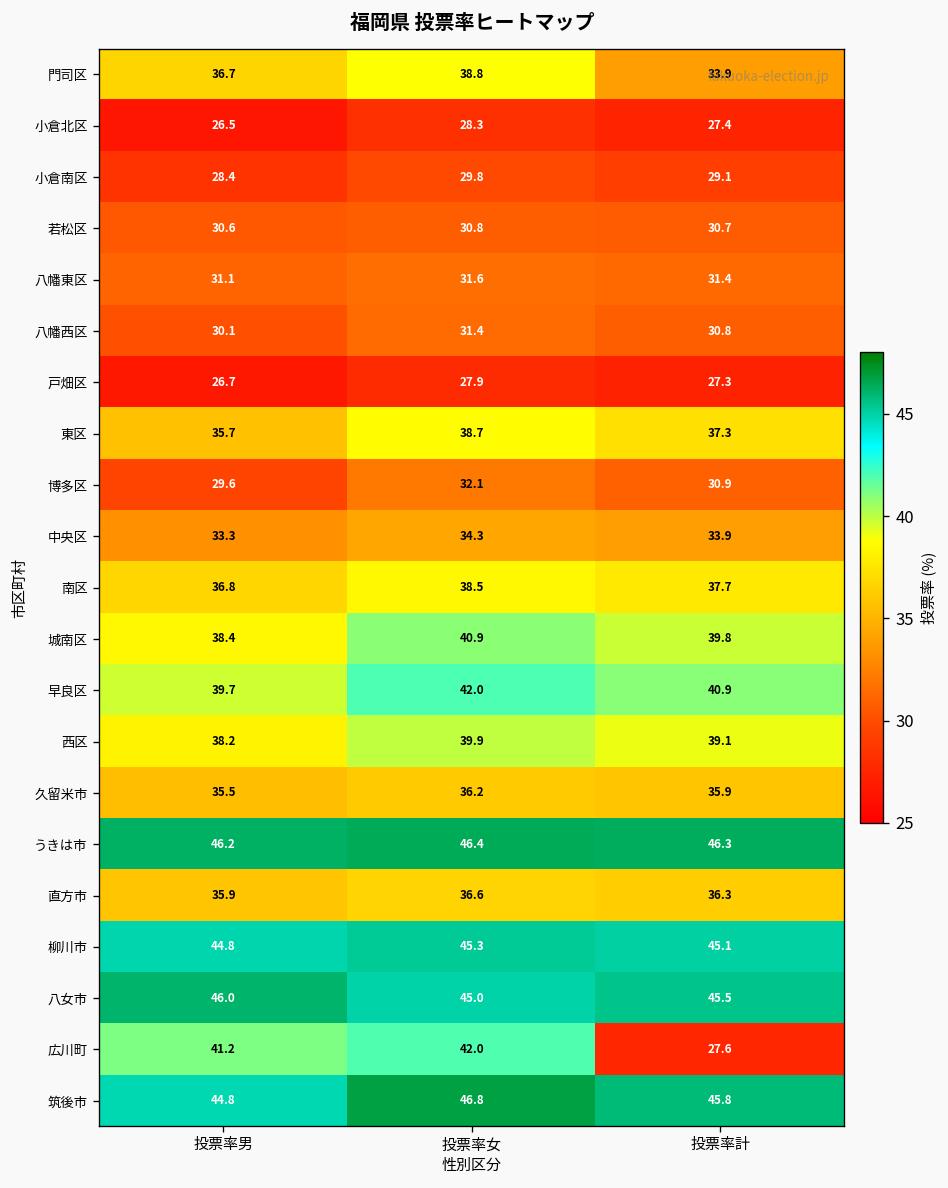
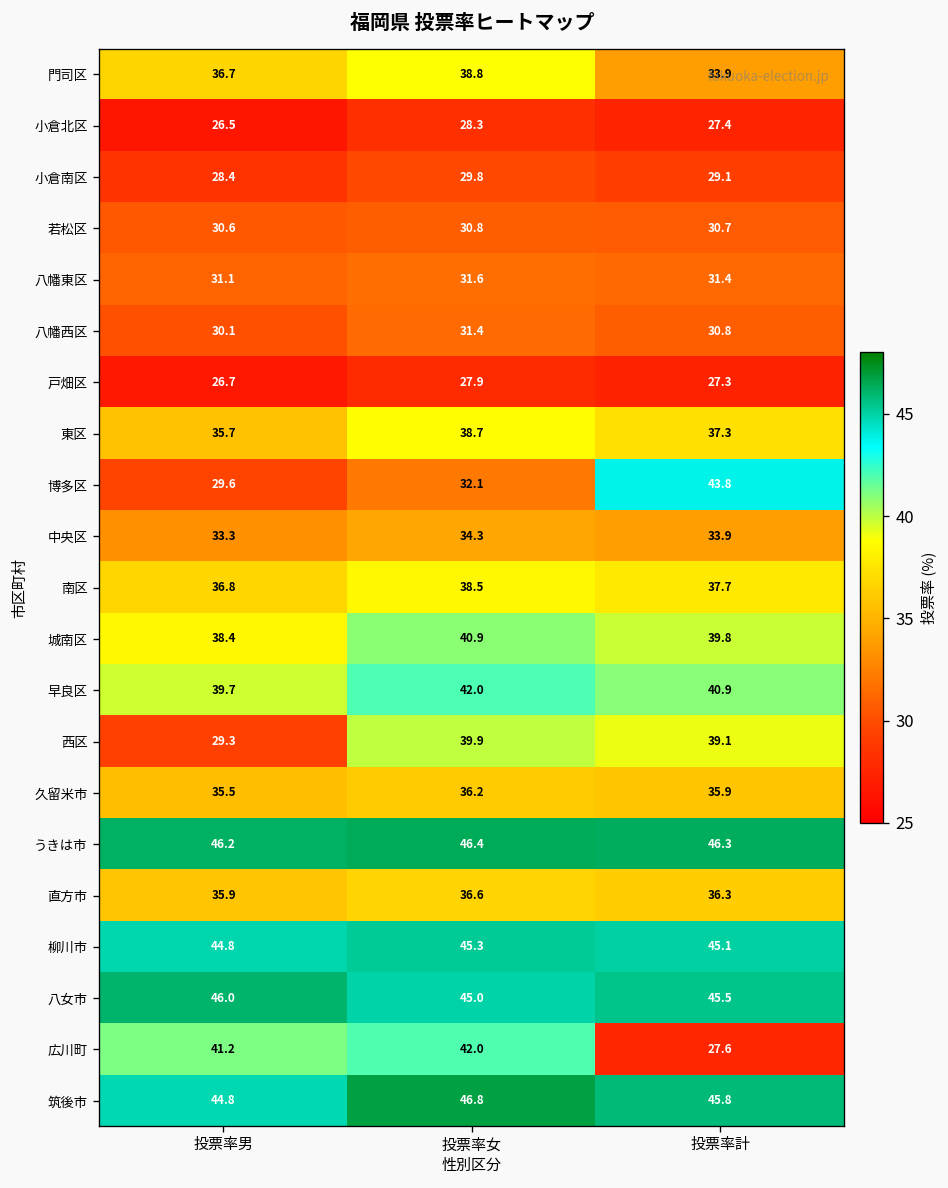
博多区, 投票率計: 30.9 -> 43.8
西区, 投票率男: 38.2 -> 29.3
